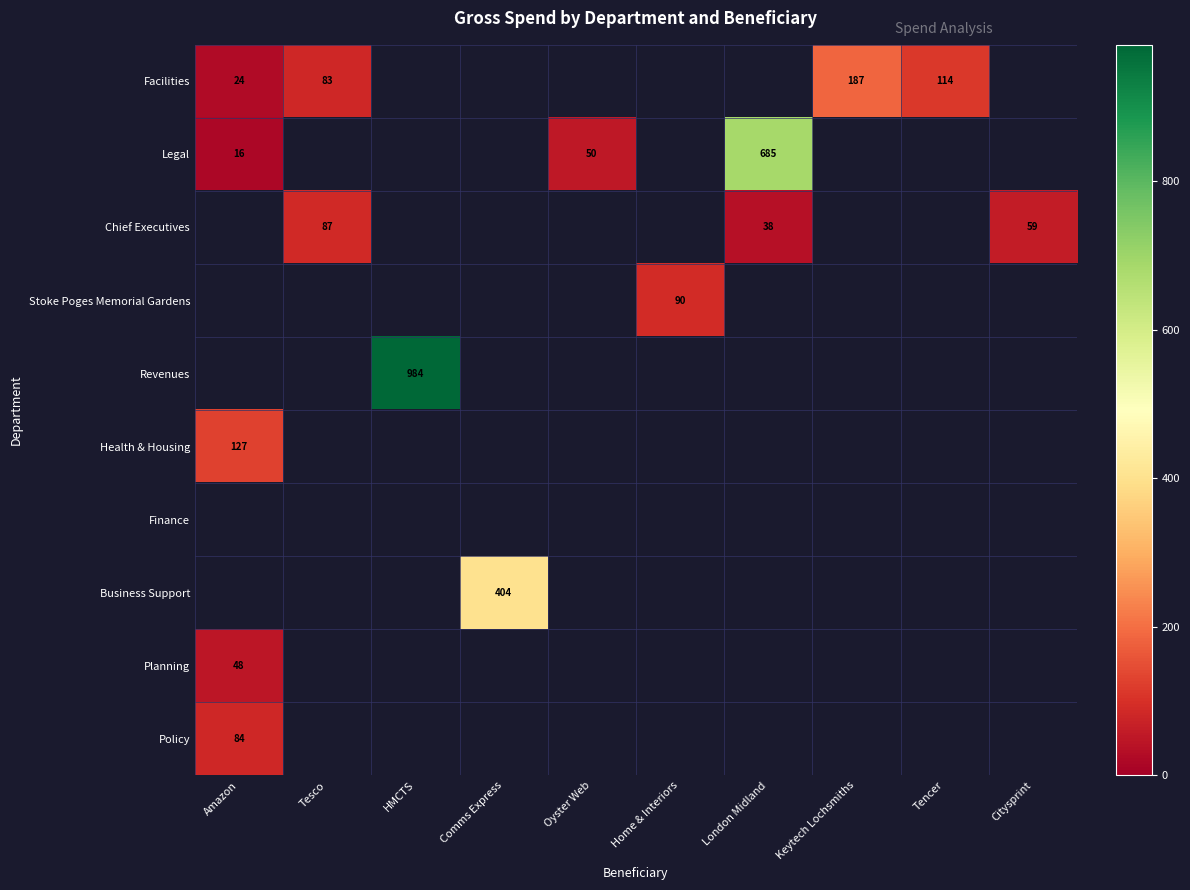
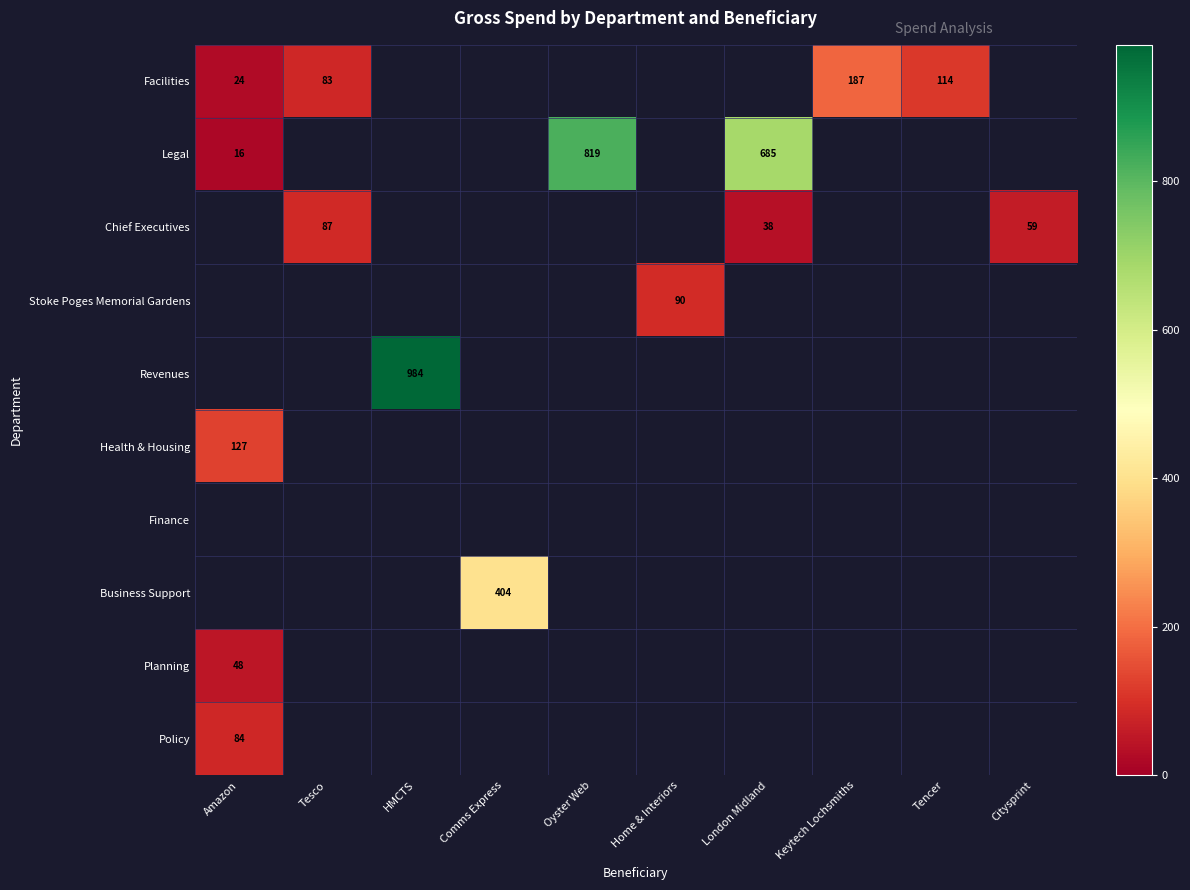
Legal, Oyster Web: 50 -> 819
